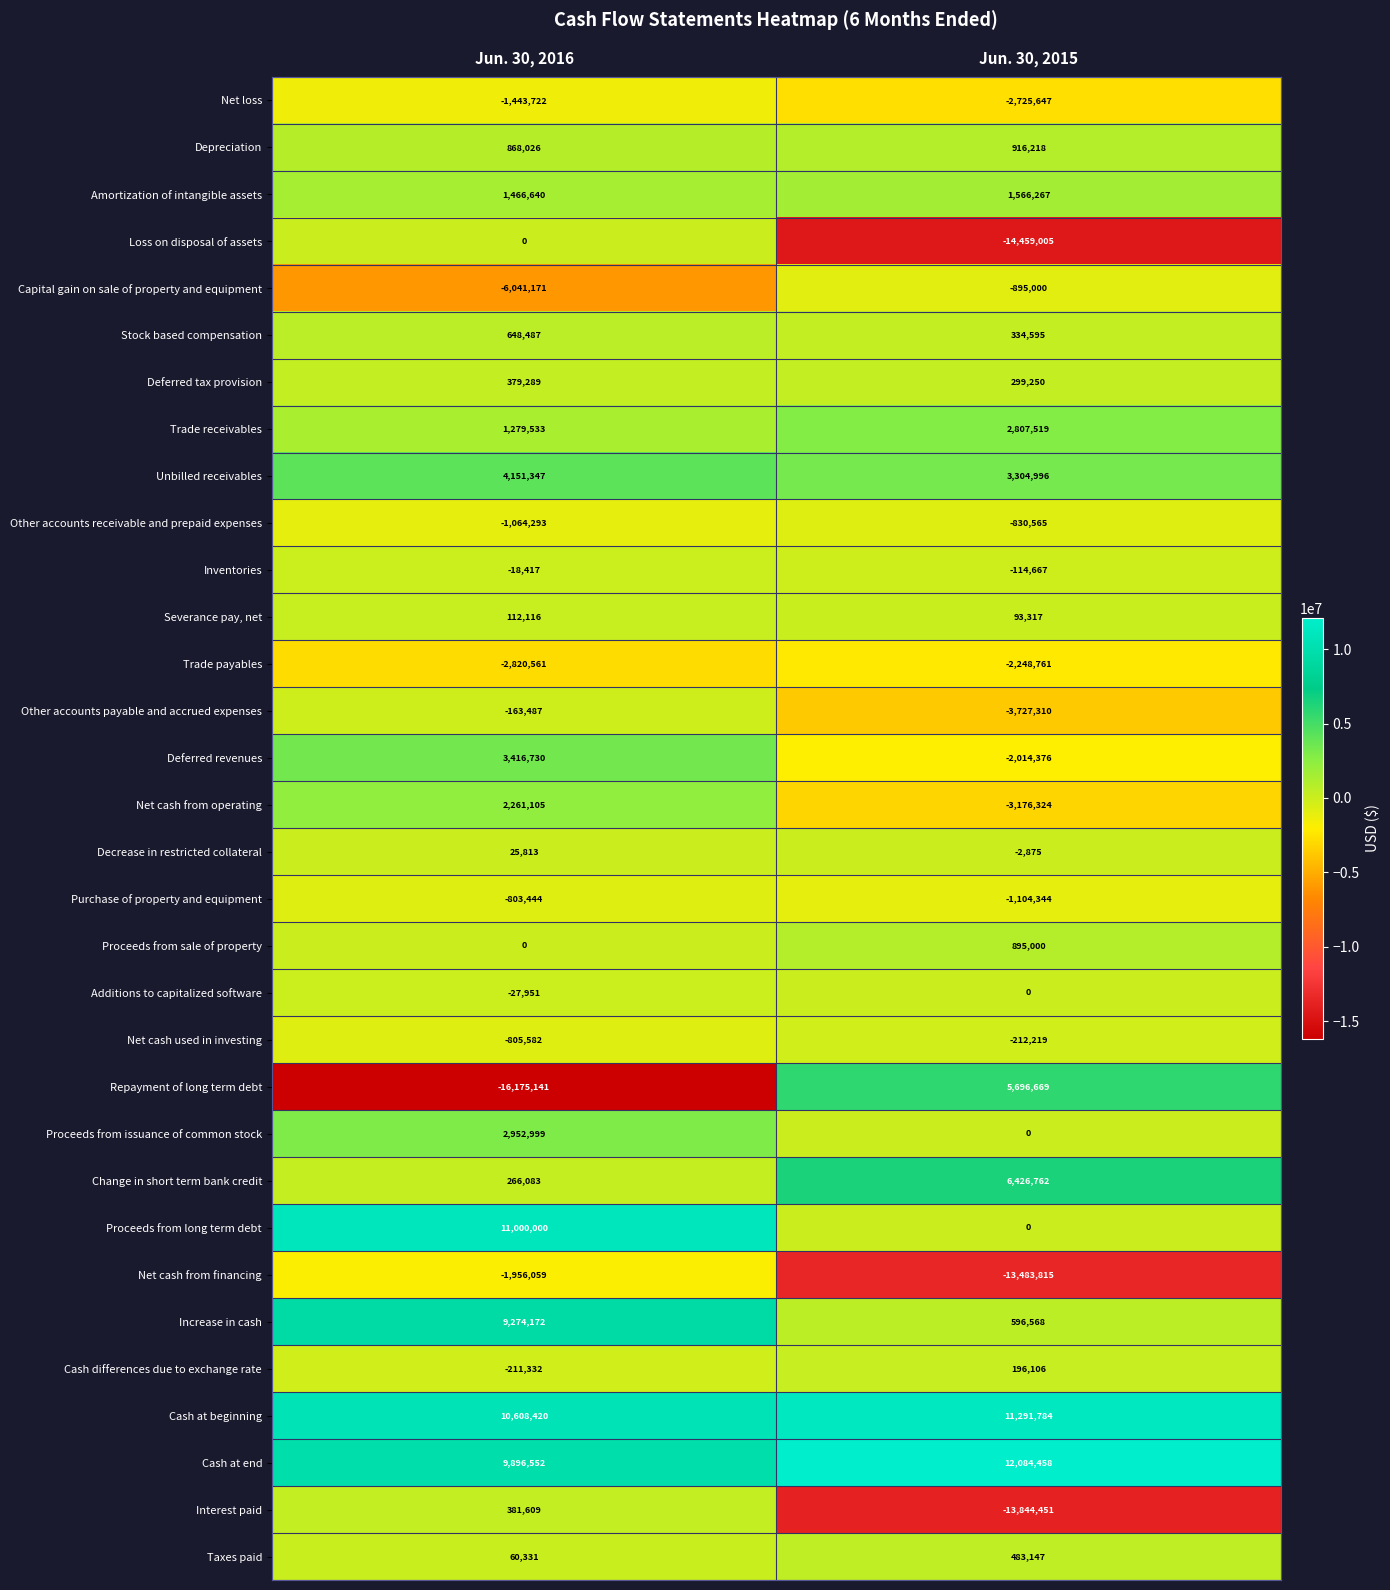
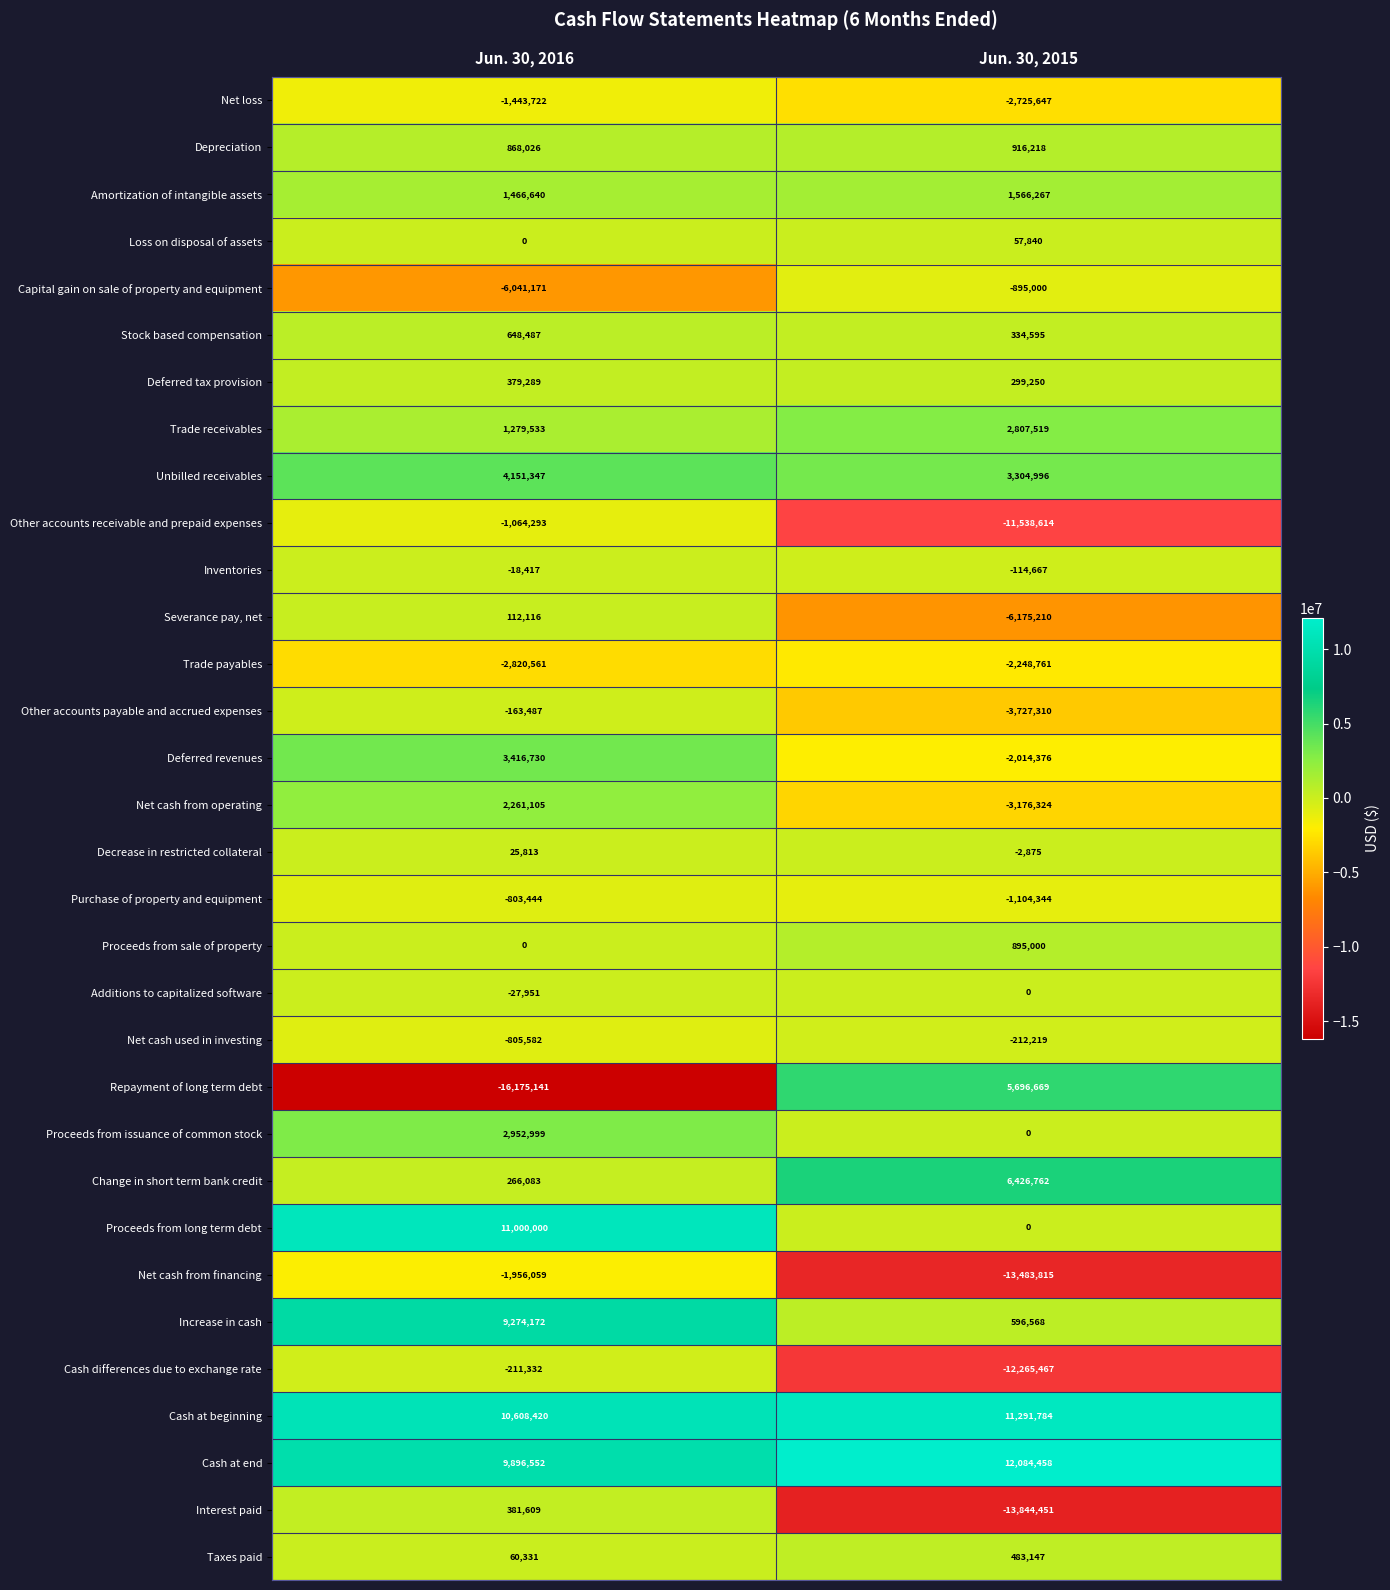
Loss on disposal of assets, Jun. 30, 2015: -14,459,005 -> 57,840
Other accounts receivable and prepaid expenses, Jun. 30, 2015: -830,565 -> -11,538,614
Severance pay, net, Jun. 30, 2015: 93,317 -> -6,175,210
Cash differences due to exchange rate, Jun. 30, 2015: 196,106 -> -12,265,467
